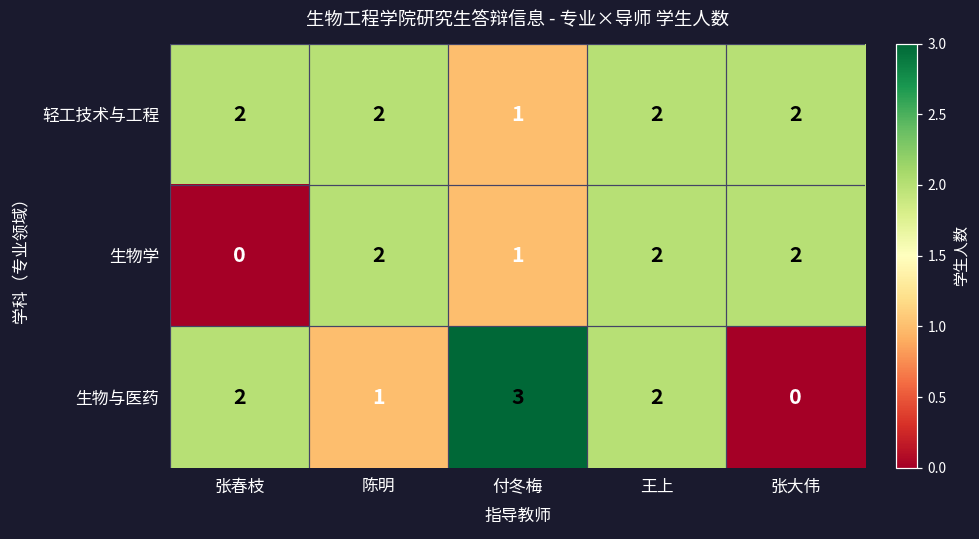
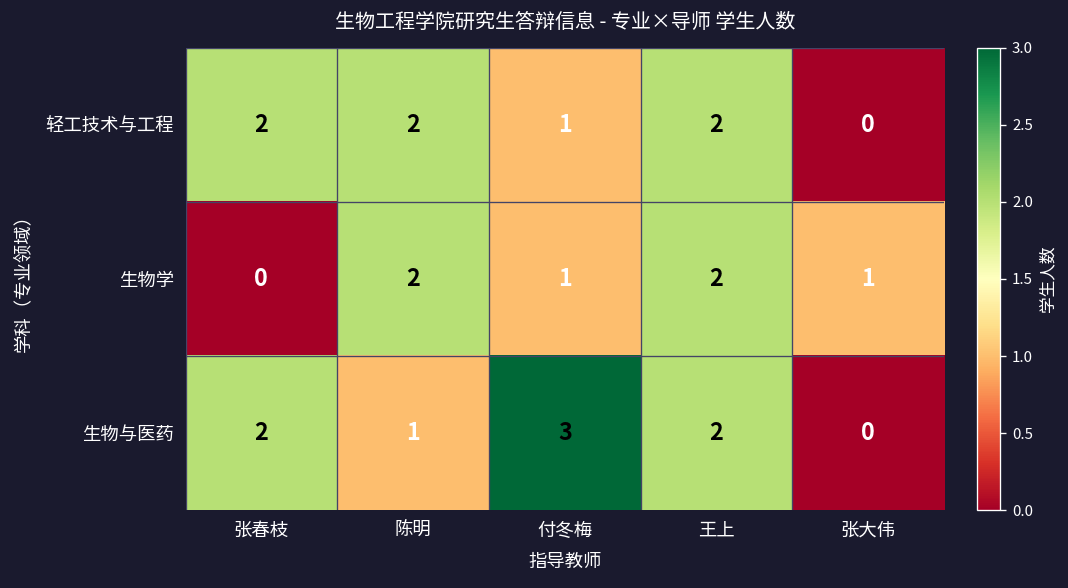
轻工技术与工程, 张大伟: 2 -> 0
生物学, 张大伟: 2 -> 1
